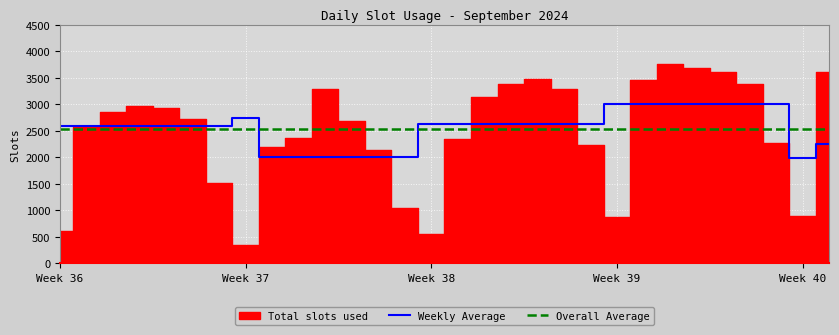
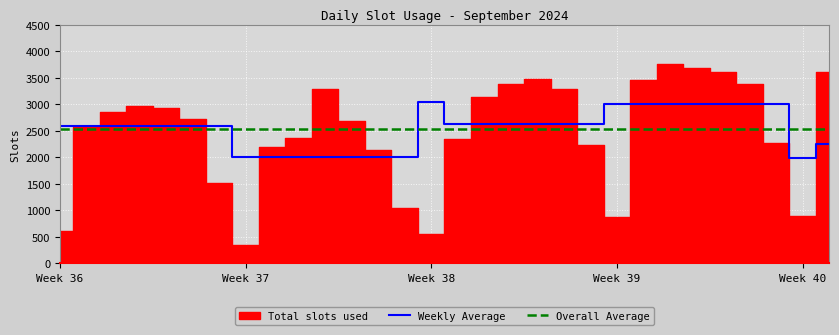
Weekly Average, Week 37: 2700 -> 2000
Weekly Average, Week 38: 2600 -> 3000
